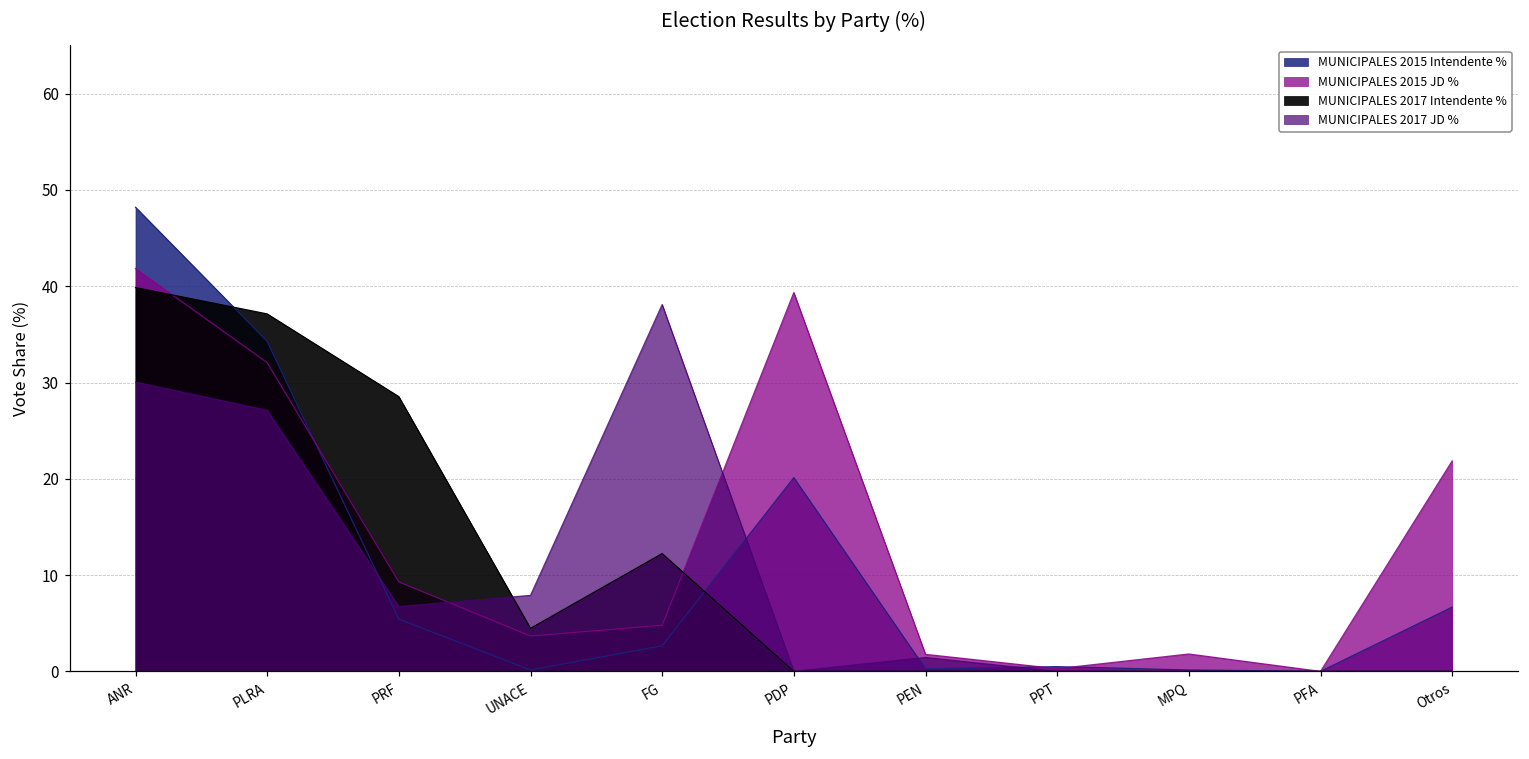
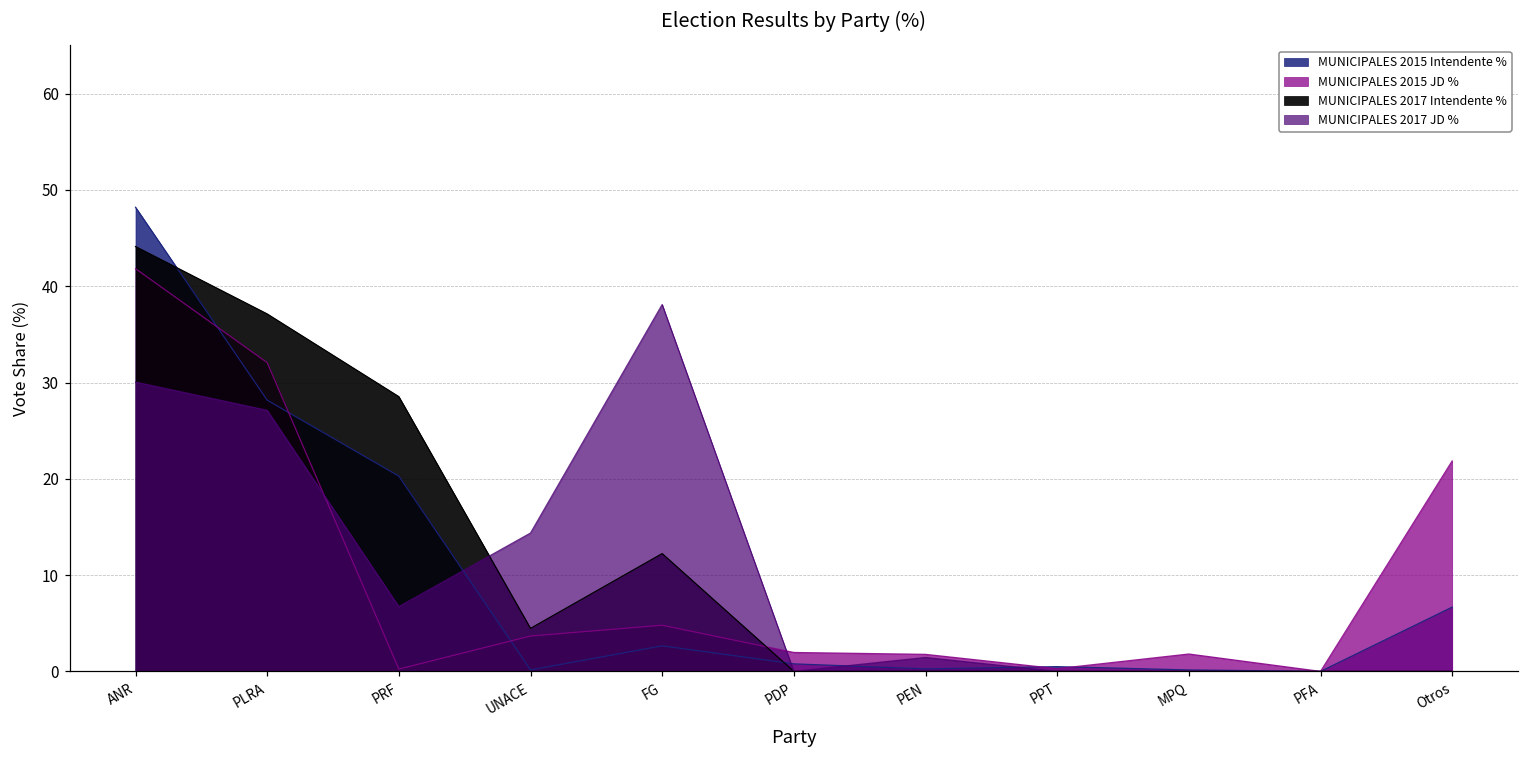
MUNICIPALES 2017 Intendente %, ANR: 40 -> 44
MUNICIPALES 2015 Intendente %, PLRA: 34 -> 28
MUNICIPALES 2015 Intendente %, PRF: 5 -> 20
MUNICIPALES 2015 JD %, PRF: 9 -> 0
MUNICIPALES 2017 JD %, UNACE: 8 -> 14
MUNICIPALES 2015 Intendente %, PDP: 20 -> 1
MUNICIPALES 2015 JD %, PDP: 39 -> 2
